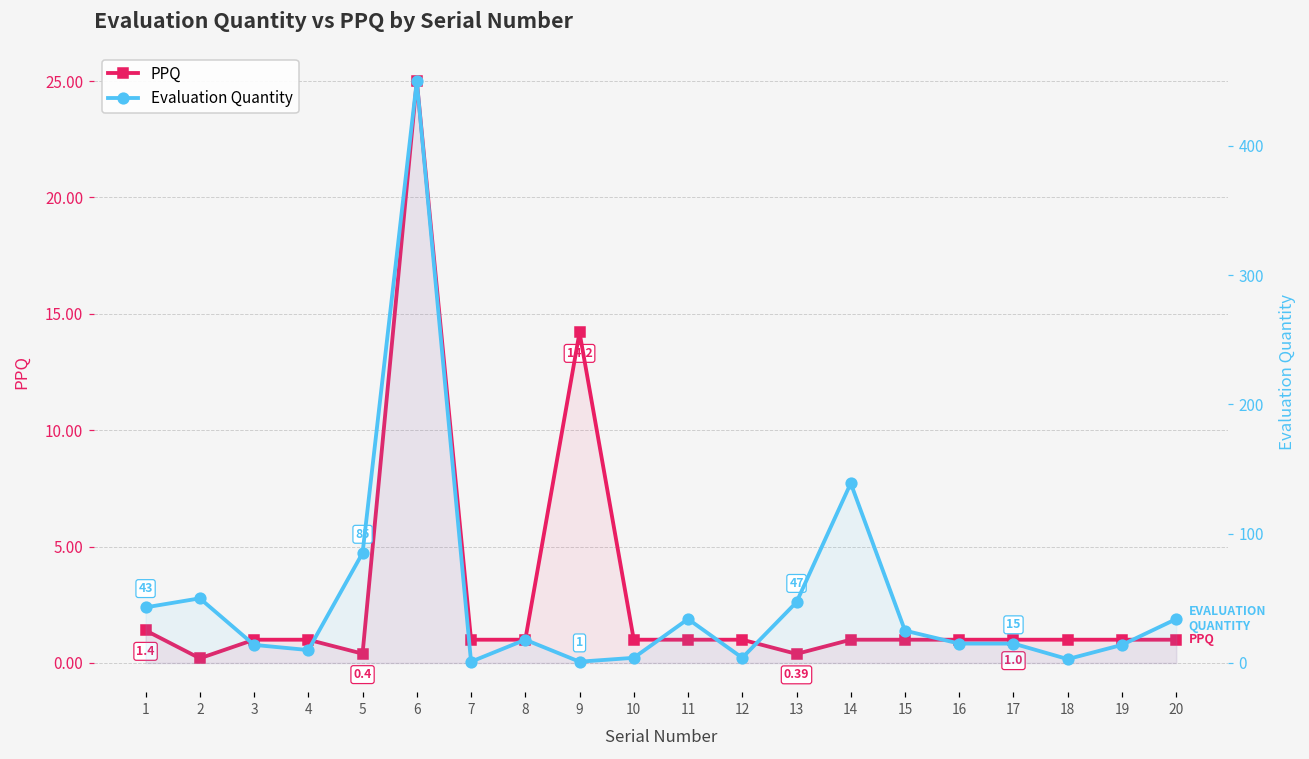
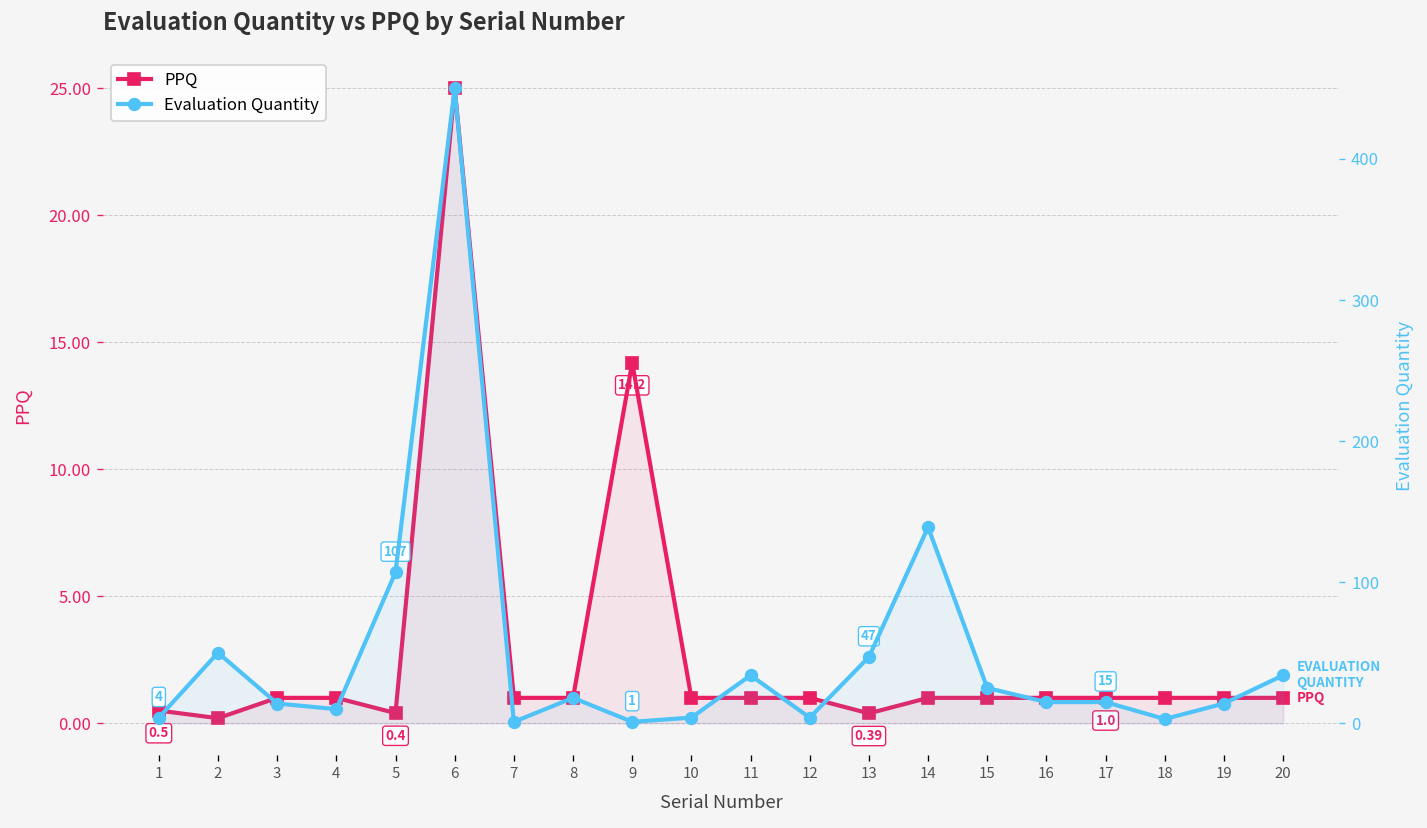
PPQ, 1: 1.4 -> 0.5
Evaluation Quantity, 1: 43 -> 4
Evaluation Quantity, 5: 85 -> 107
